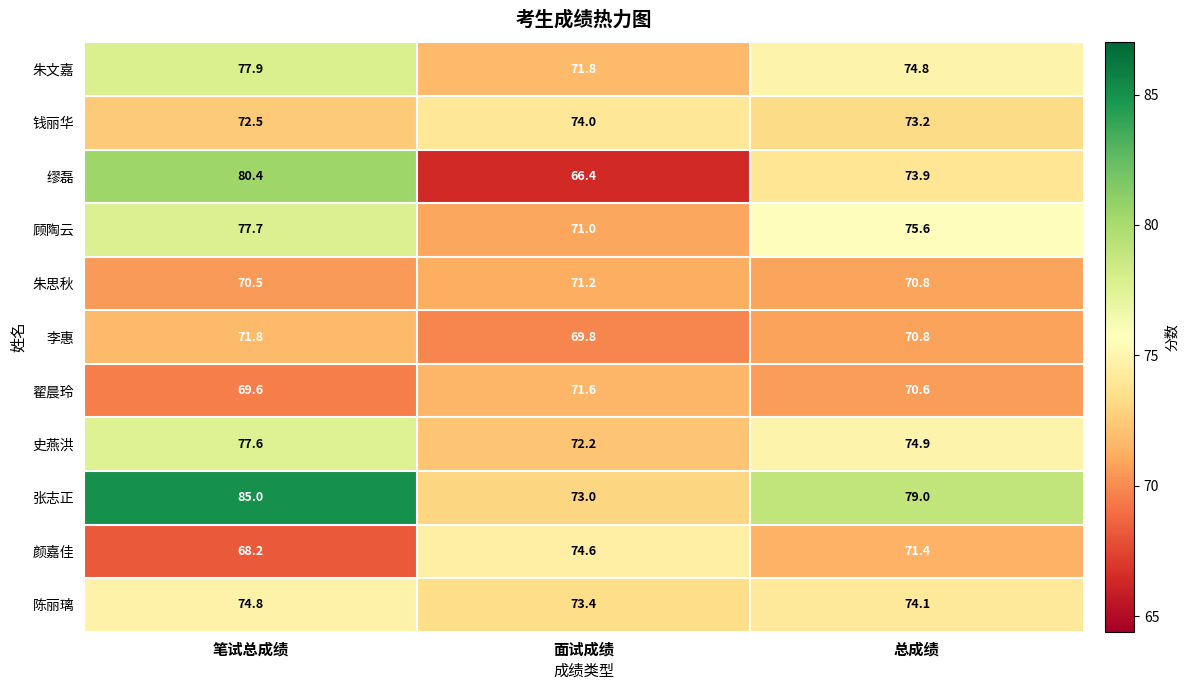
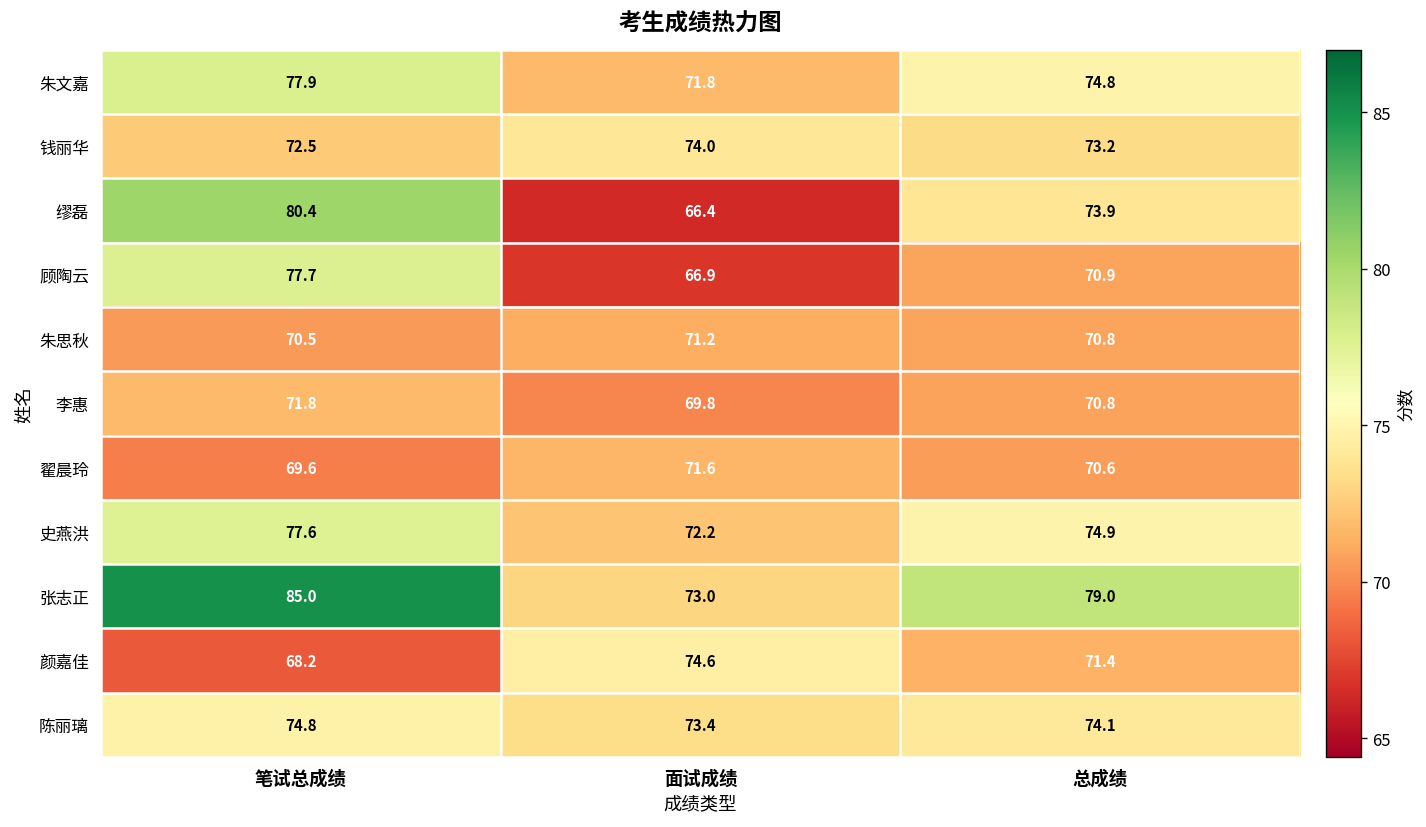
顾陶云, 面试成绩: 71.0 -> 66.9
顾陶云, 总成绩: 75.6 -> 70.9
